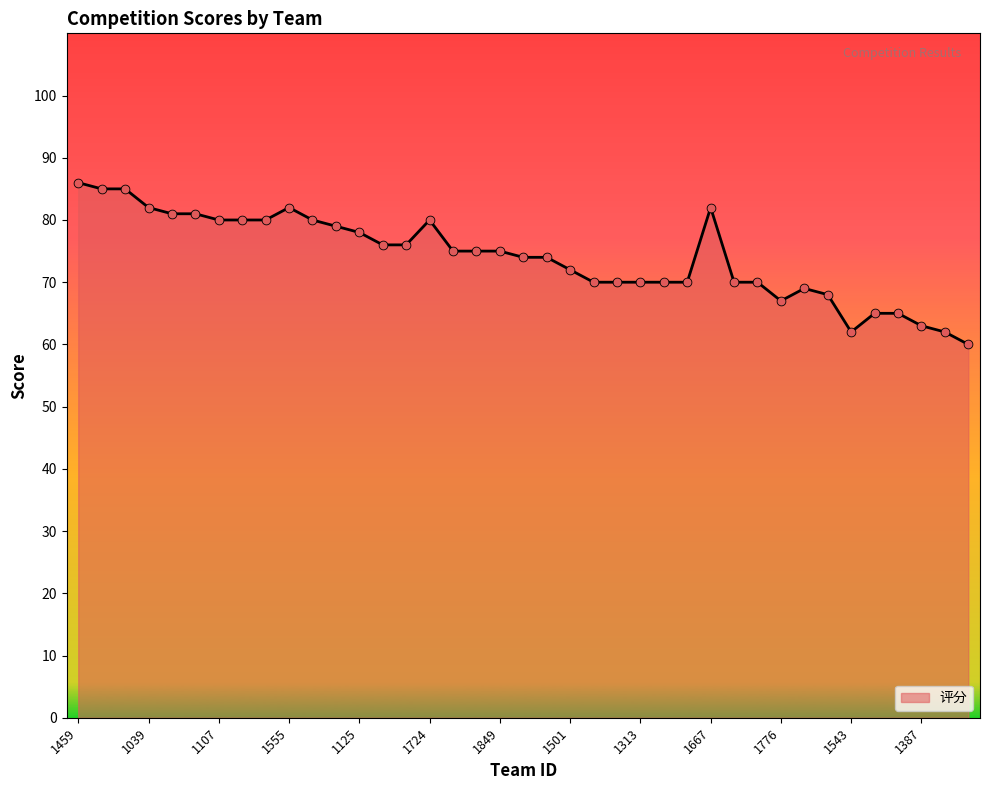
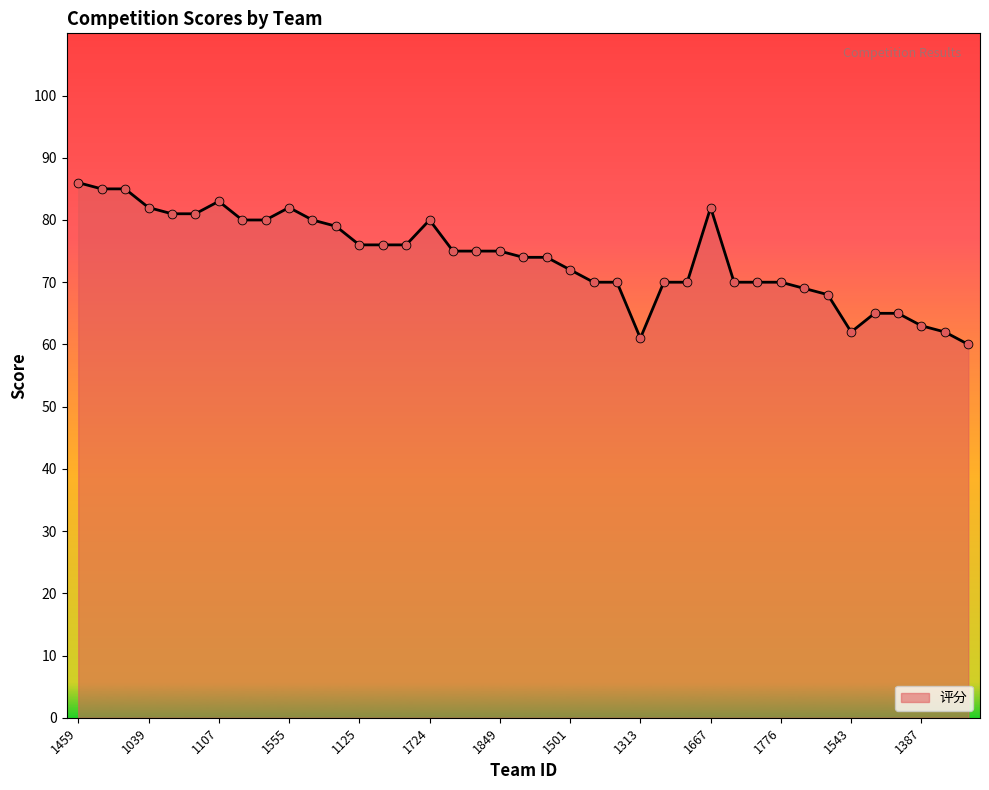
1107: 80 -> 83
1125: 78 -> 76
1313: 70 -> 61
1776: 67 -> 70
